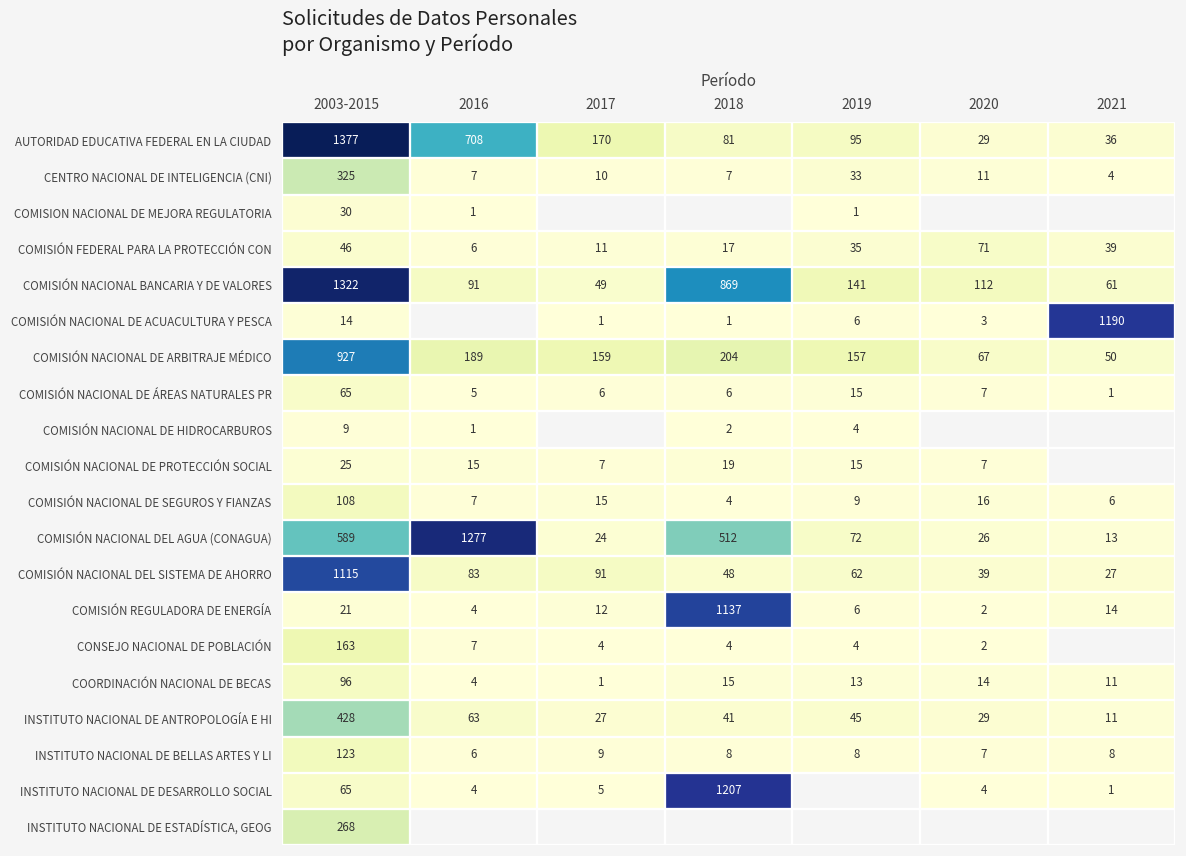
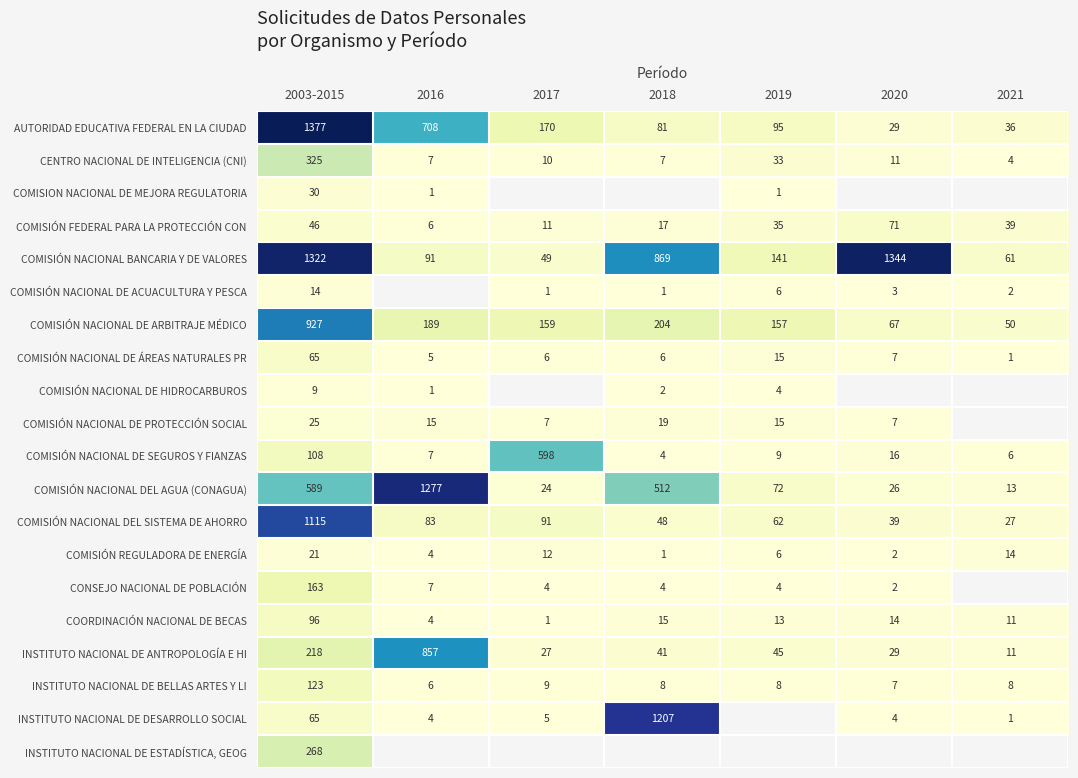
COMISIÓN NACIONAL BANCARIA Y DE VALORES, 2020: 112 -> 1344
COMISIÓN NACIONAL DE ACUACULTURA Y PESCA, 2021: 1190 -> 2
COMISIÓN NACIONAL DE SEGUROS Y FIANZAS, 2017: 15 -> 598
COMISIÓN REGULADORA DE ENERGÍA, 2018: 1137 -> 1
INSTITUTO NACIONAL DE ANTROPOLOGÍA E HI, 2003-2015: 428 -> 218
INSTITUTO NACIONAL DE ANTROPOLOGÍA E HI, 2016: 63 -> 857
